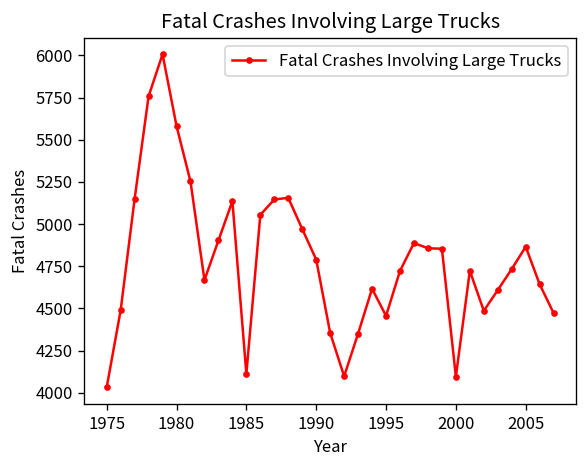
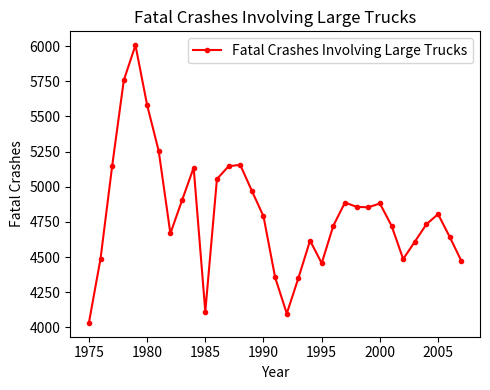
2000: 4100 -> 4880
2005: 4870 -> 4810
